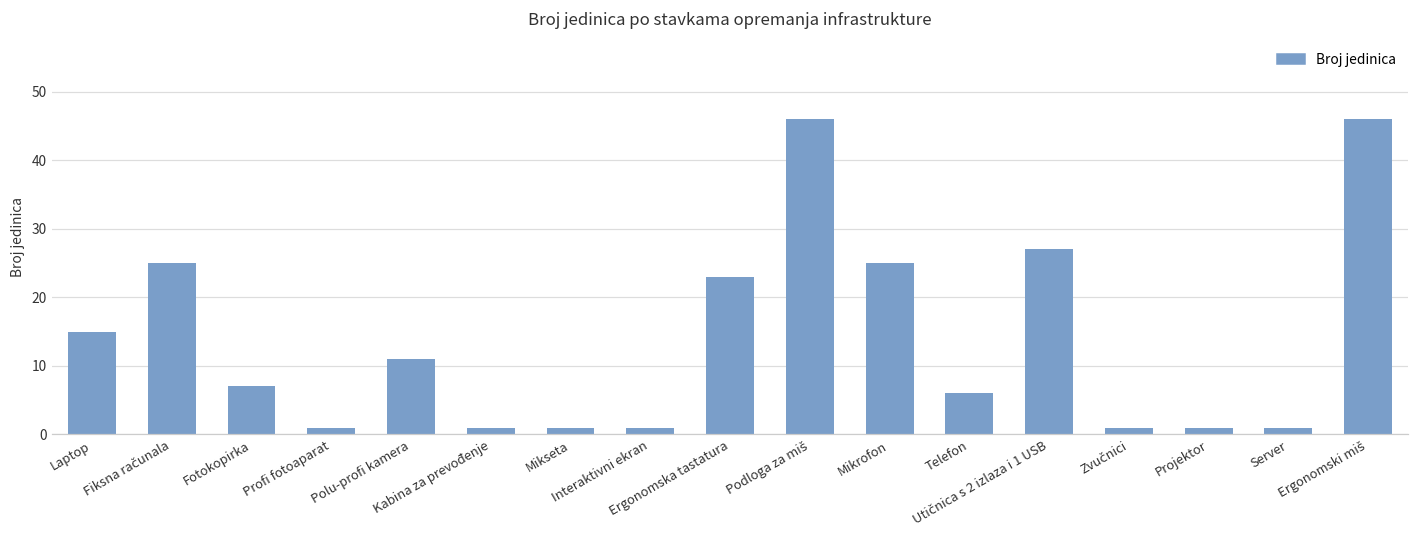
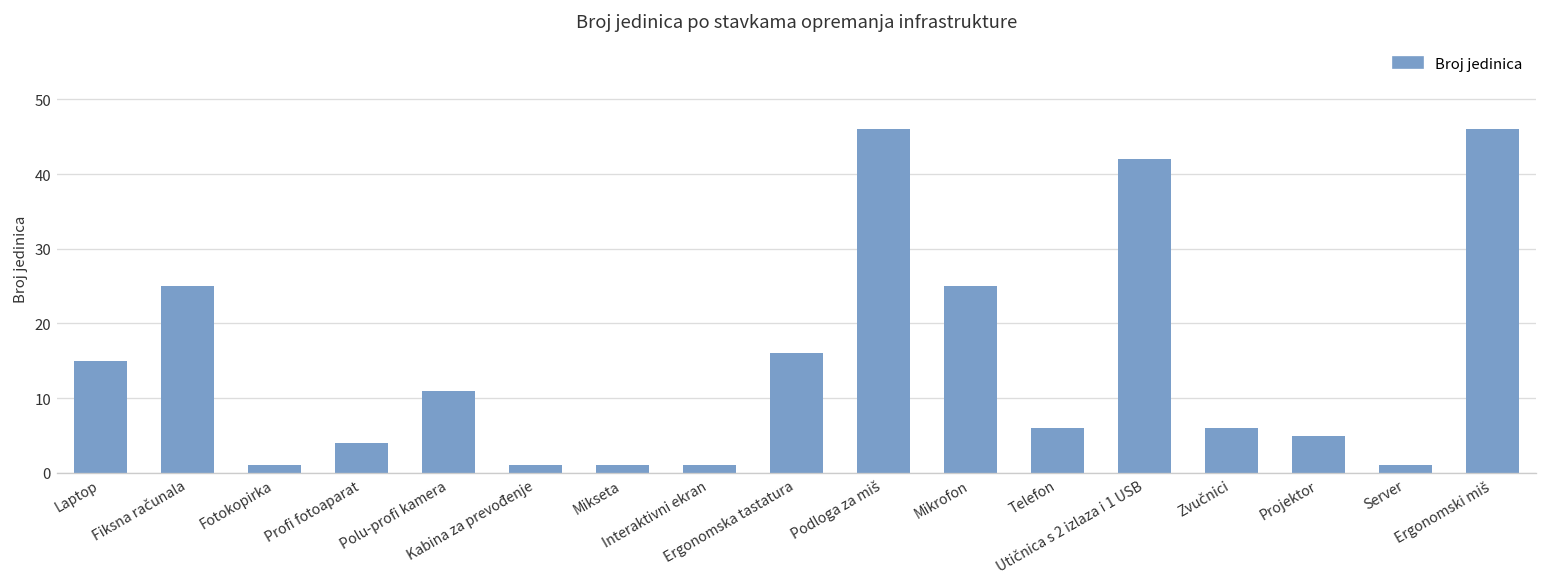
Fotokopirka: 7 -> 1
Profi fotoaparat: 1 -> 4
Ergonomska tastatura: 23 -> 16
Utičnica s 2 izlaza i 1 USB: 27 -> 42
Zvučnici: 1 -> 6
Projektor: 1 -> 5
